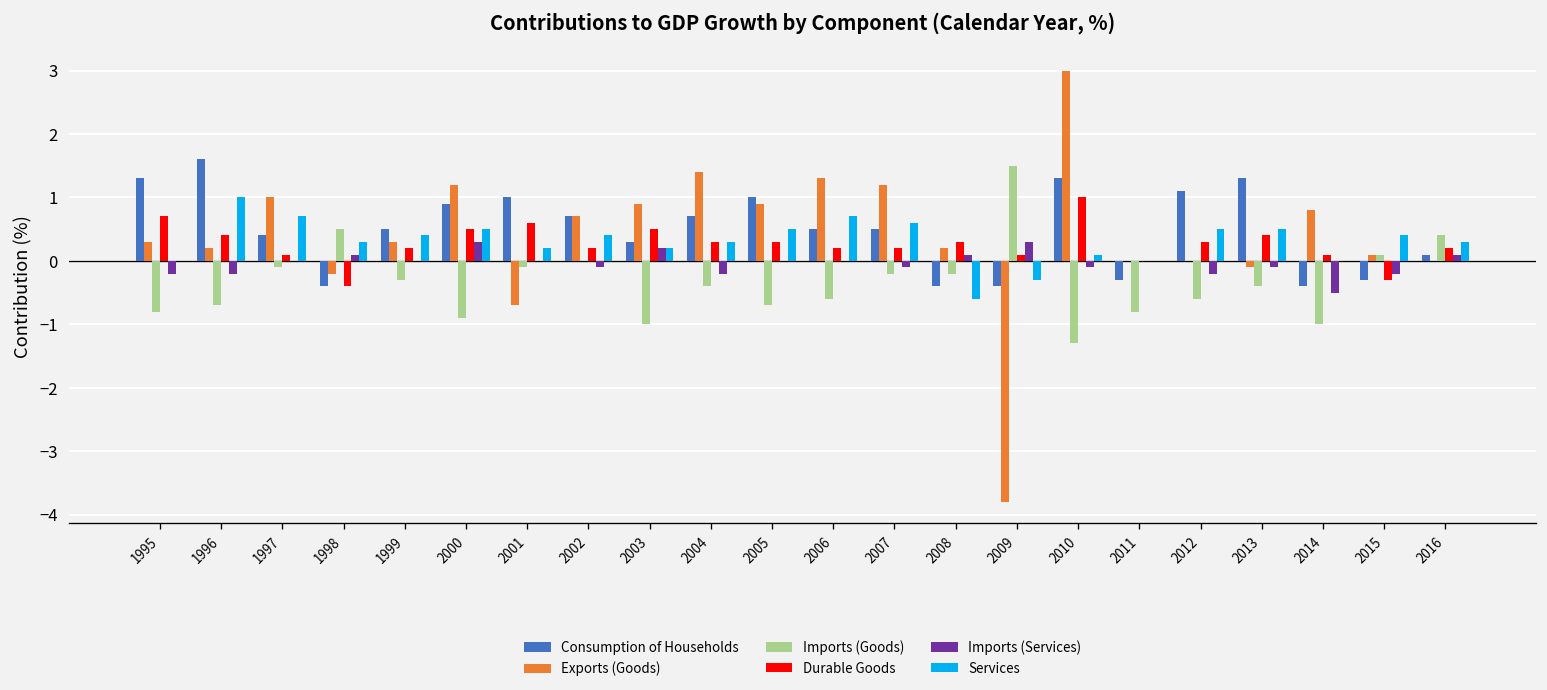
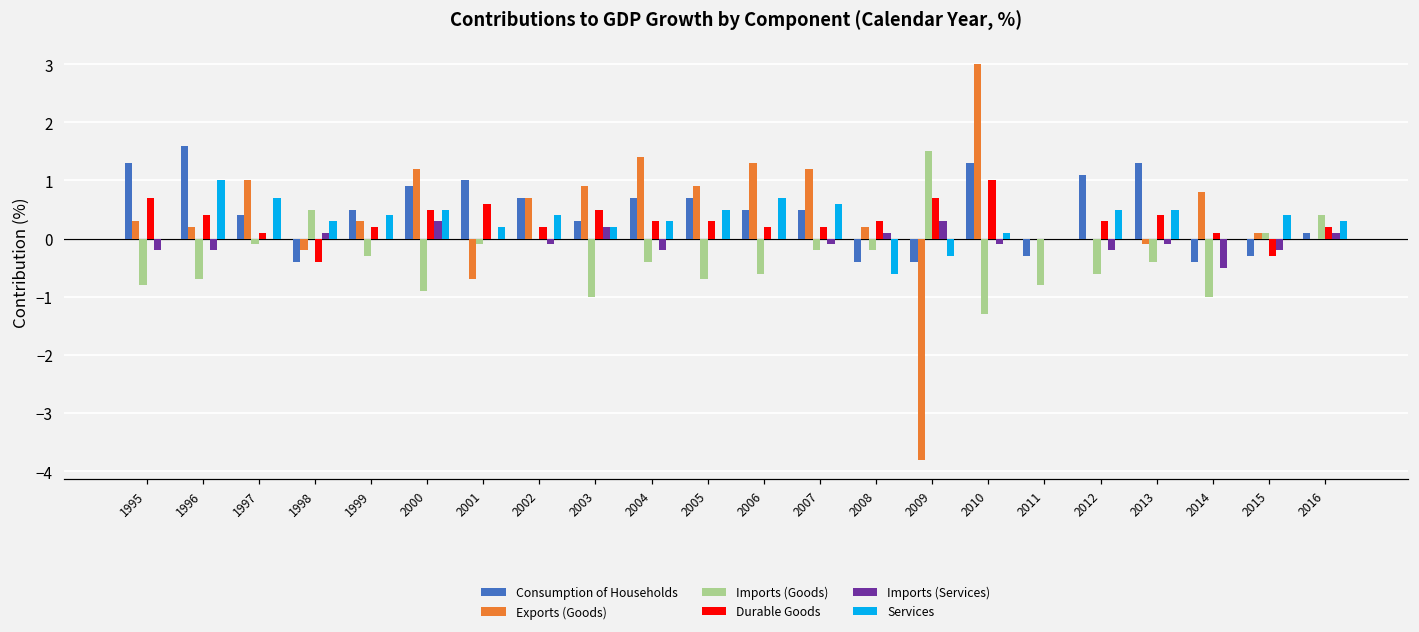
Consumption of Households, 2005: 1.0 -> 0.7
Durable Goods, 2009: 0.1 -> 0.7
